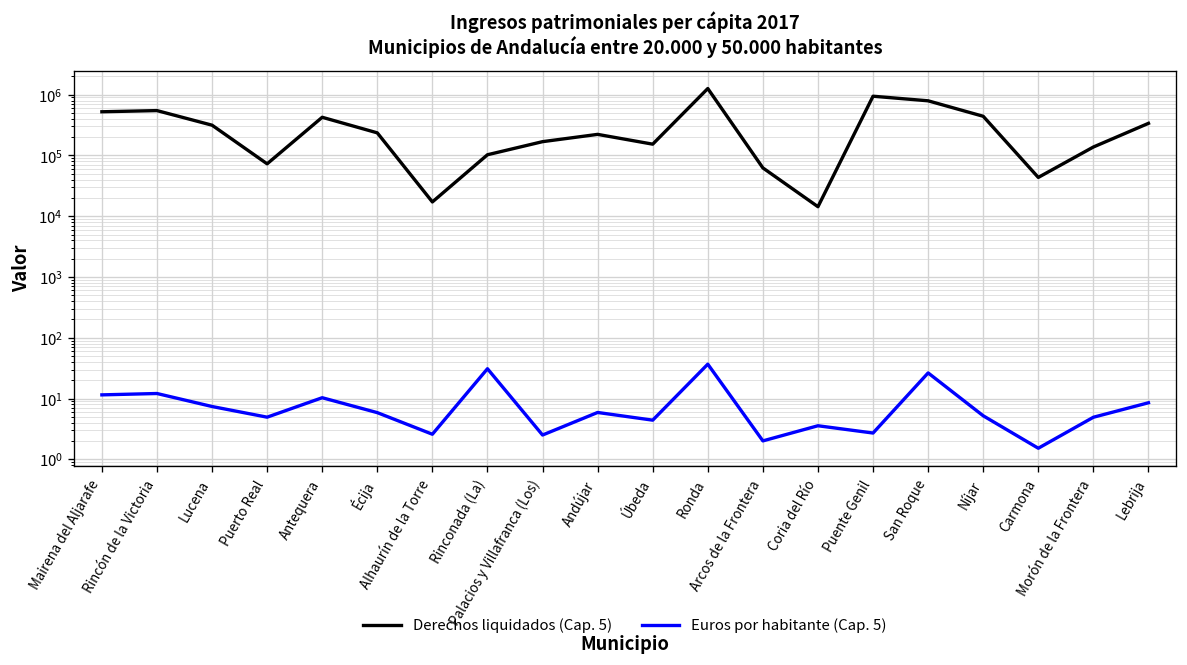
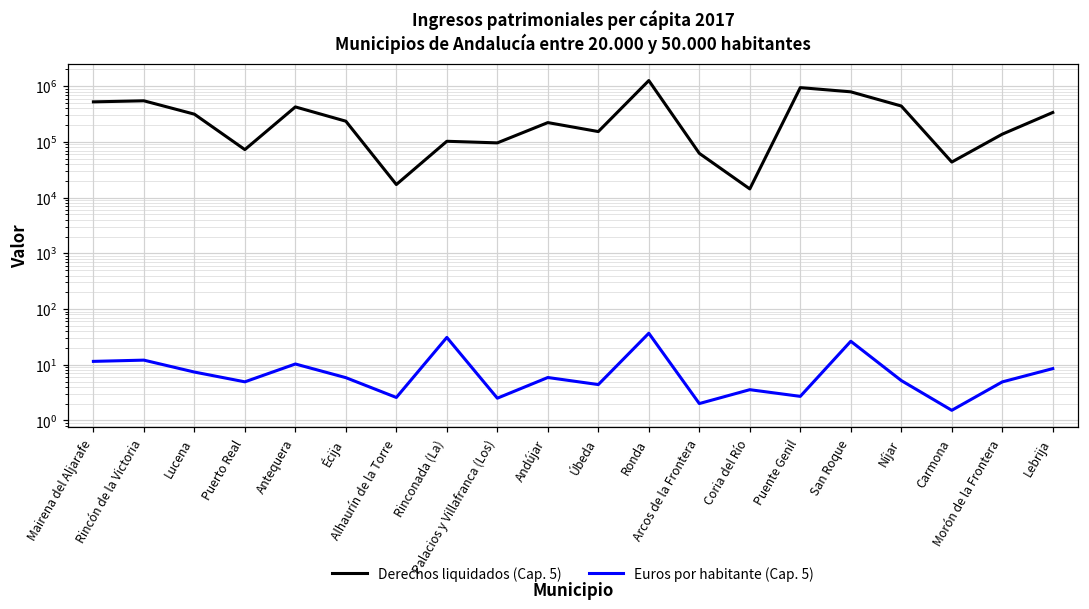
Derechos liquidados (Cap. 5), Palacios y Villafranca (Los): 170000 -> 100000
